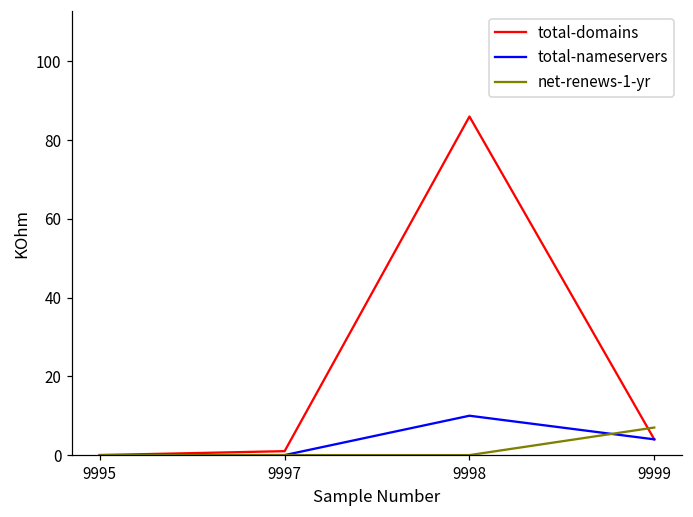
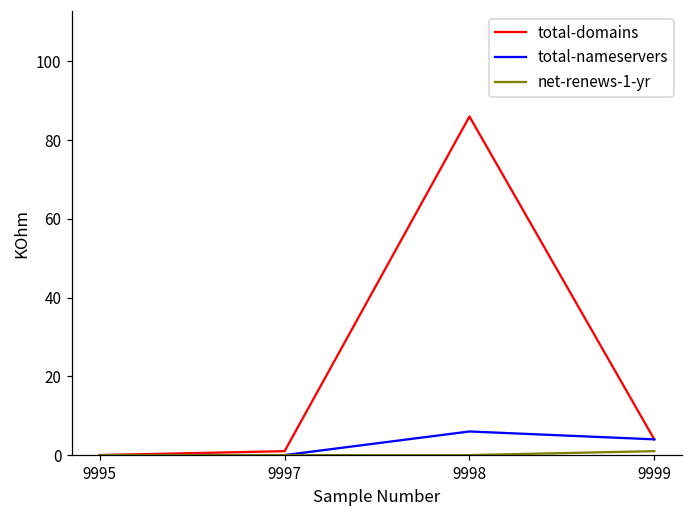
total-nameservers, 9998: 10 -> 6
net-renews-1-yr, 9999: 7 -> 1
